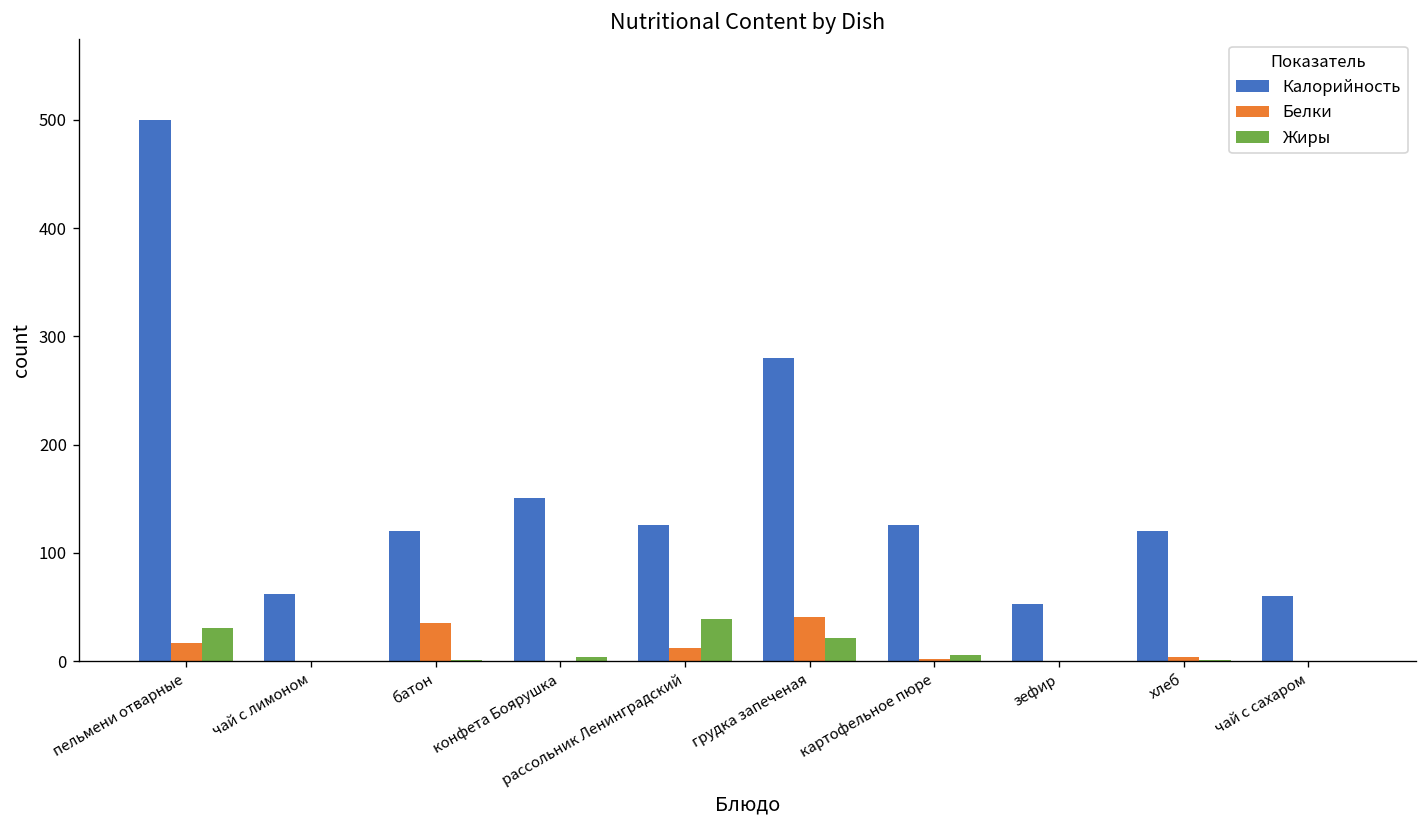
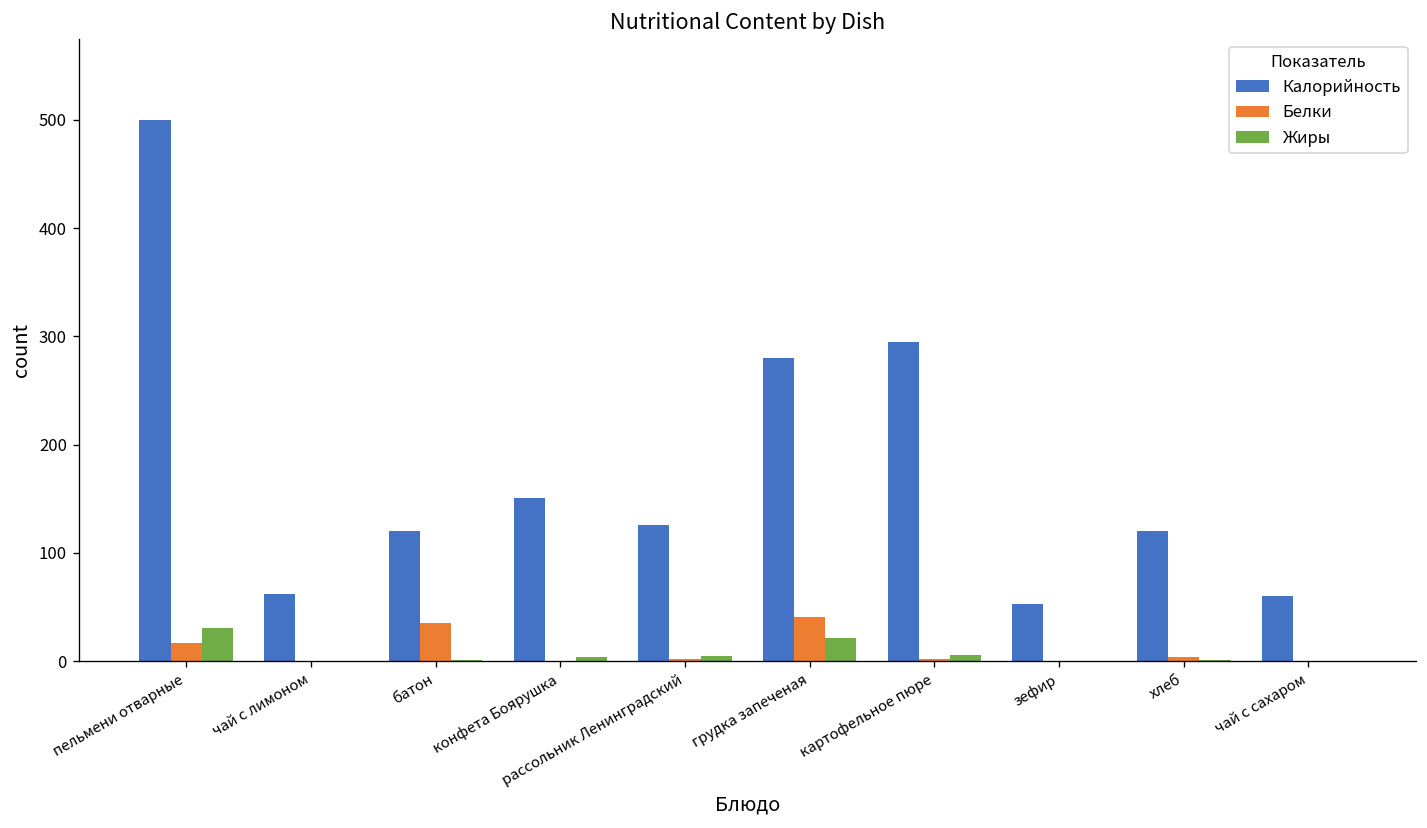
Белки, рассольник Ленинградский: 10 -> 0
Жиры, рассольник Ленинградский: 40 -> 10
Калорийность, картофельное пюре: 130 -> 300
